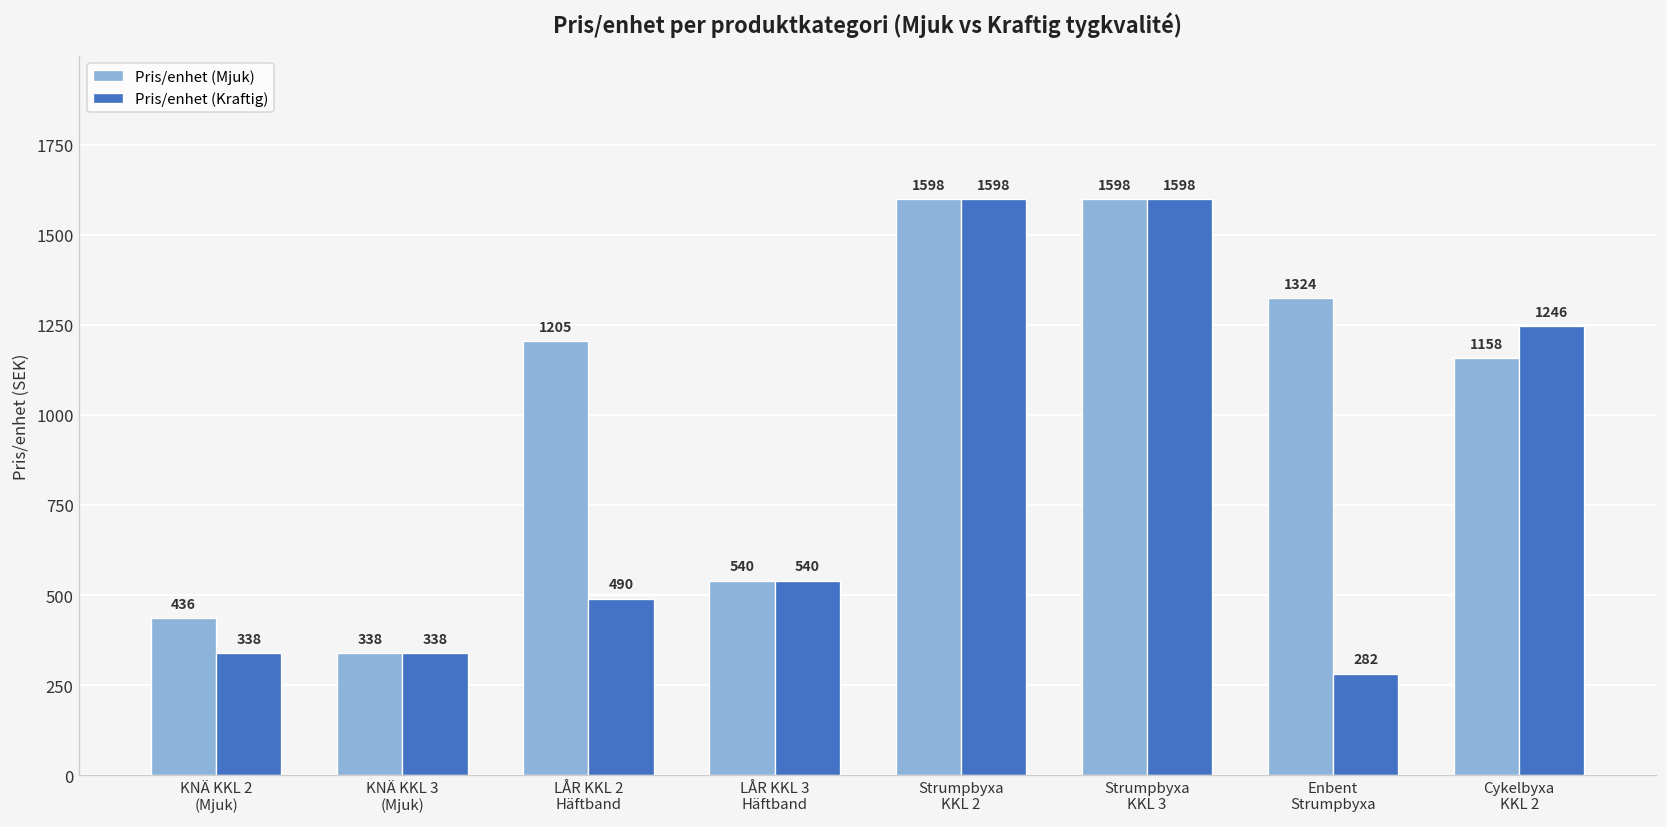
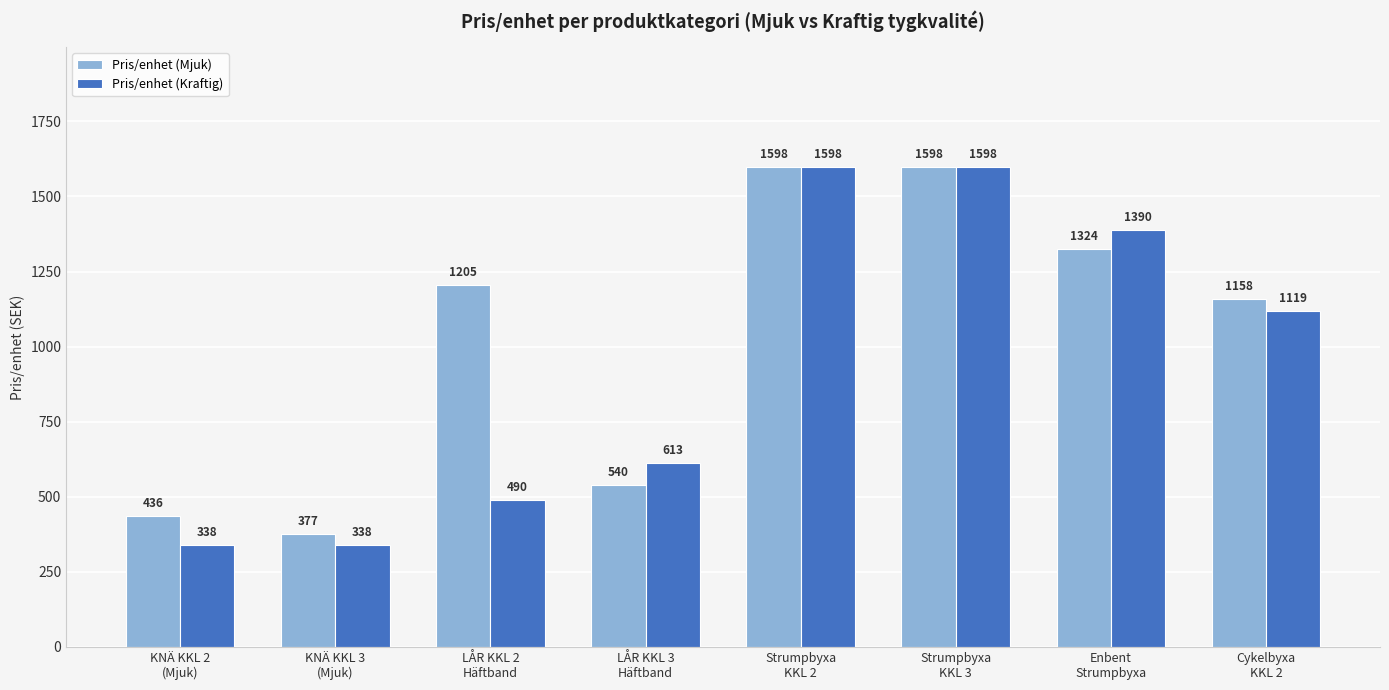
Pris/enhet (Mjuk), KNÄ KKL 3 (Mjuk): 338 -> 377
Pris/enhet (Kraftig), LÅR KKL 3 Häftband: 540 -> 613
Pris/enhet (Kraftig), Enbent Strumpbyxa: 282 -> 1390
Pris/enhet (Kraftig), Cykelbyxa KKL 2: 1246 -> 1119
